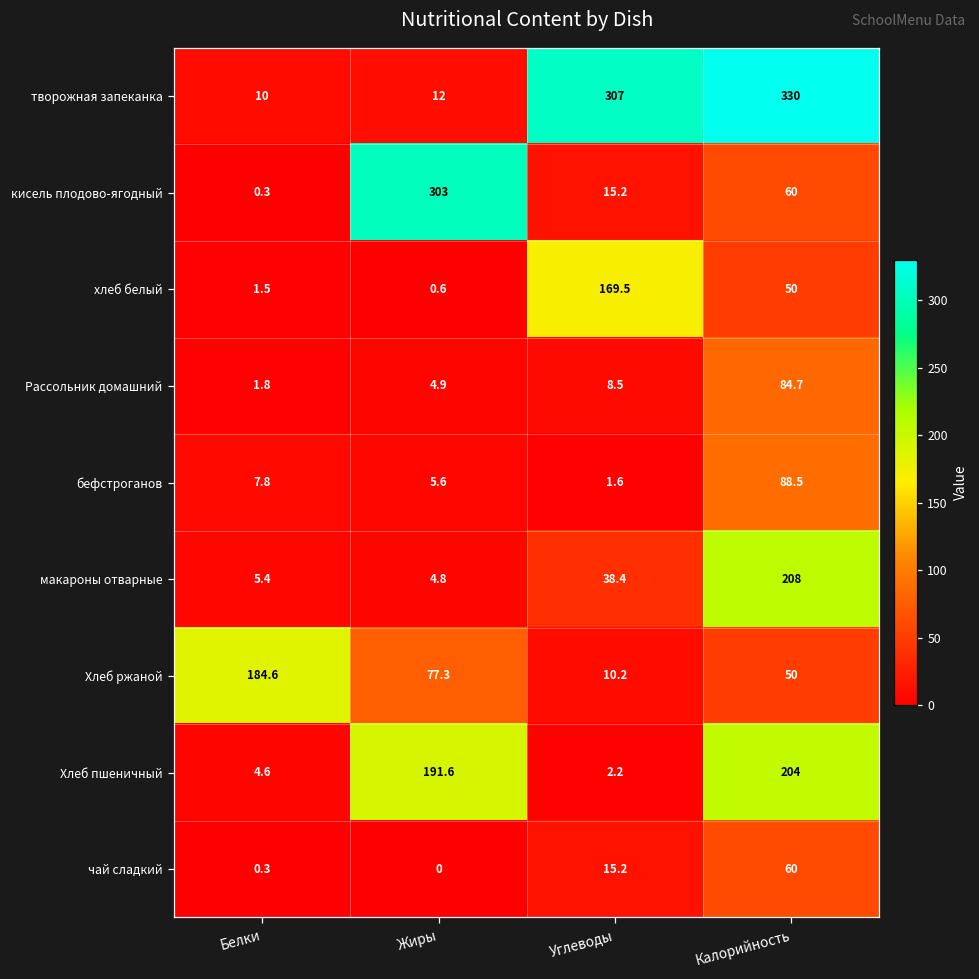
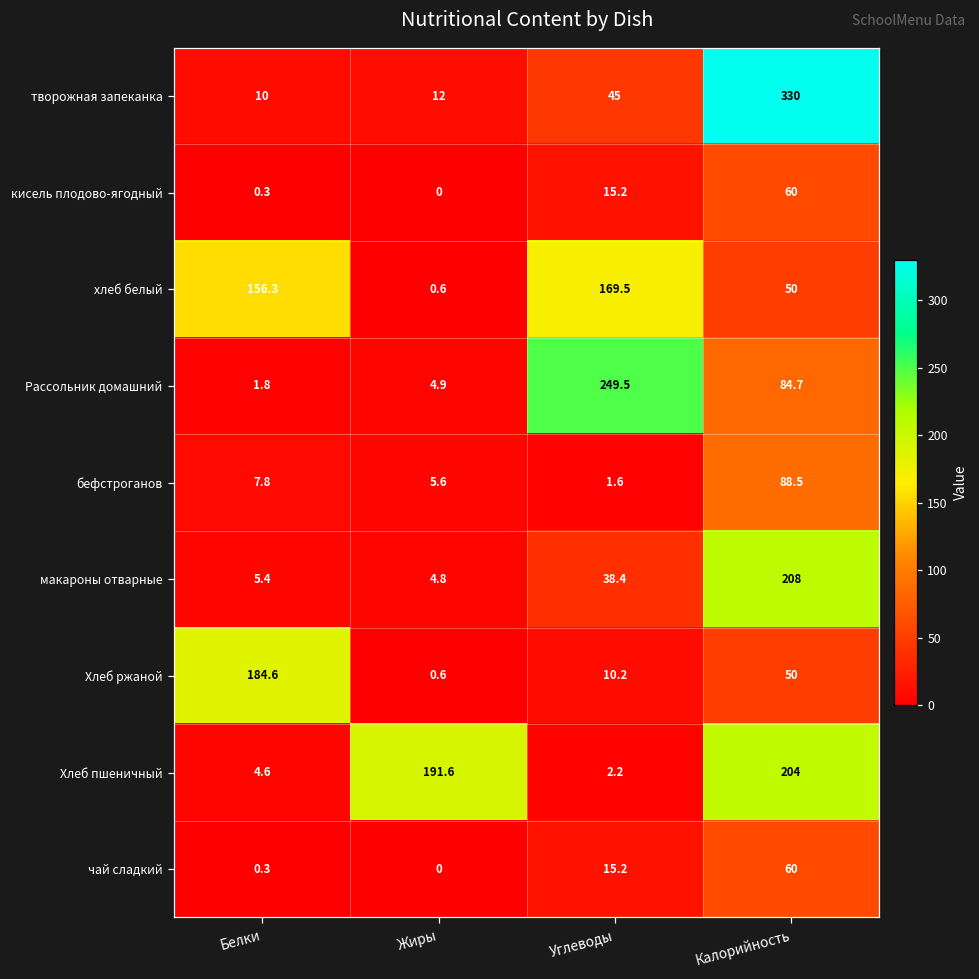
творожная запеканка, Углеводы: 307 -> 45
кисель плодово-ягодный, Жиры: 303 -> 0
хлеб белый, Белки: 1.5 -> 156.3
Рассольник домашний, Углеводы: 8.5 -> 249.5
Хлеб ржаной, Жиры: 77.3 -> 0.6
